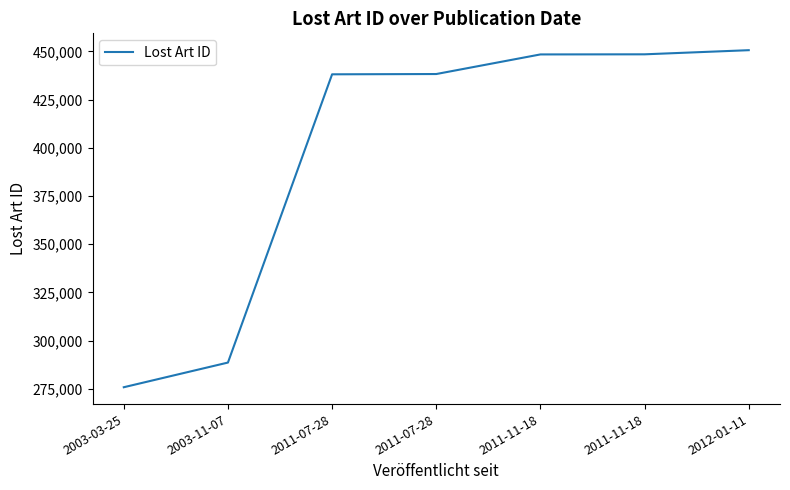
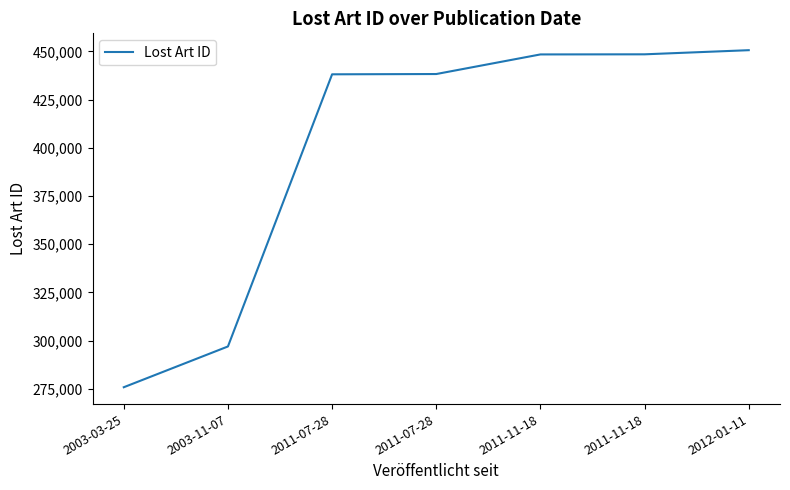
2003-11-07: 289,000 -> 297,000
